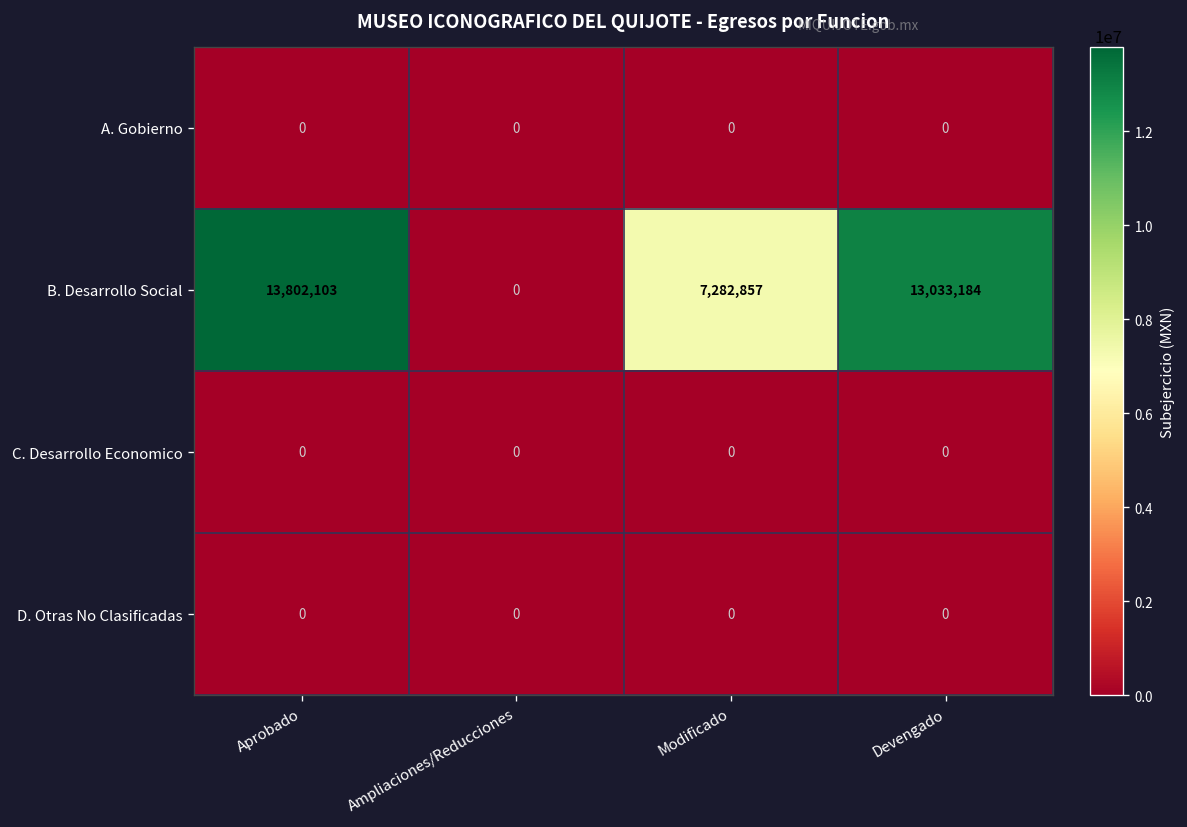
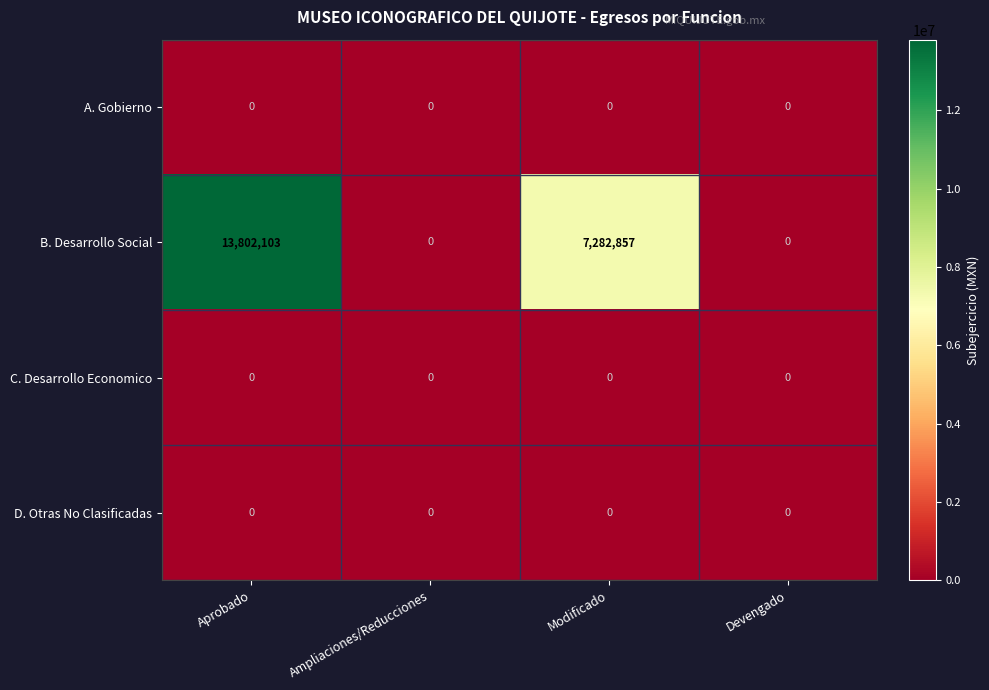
B. Desarrollo Social, Devengado: 13,033,184 -> 0
